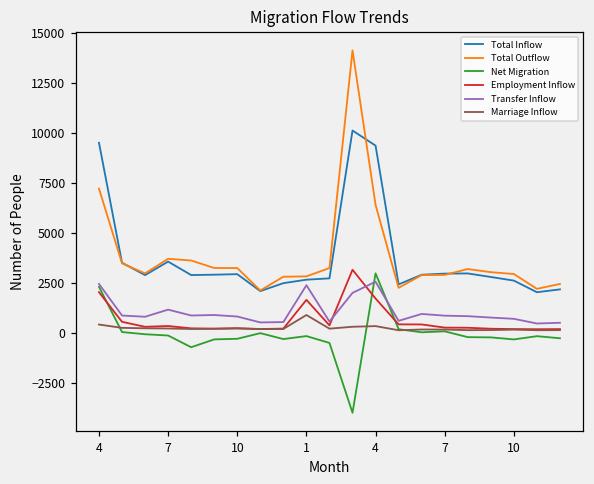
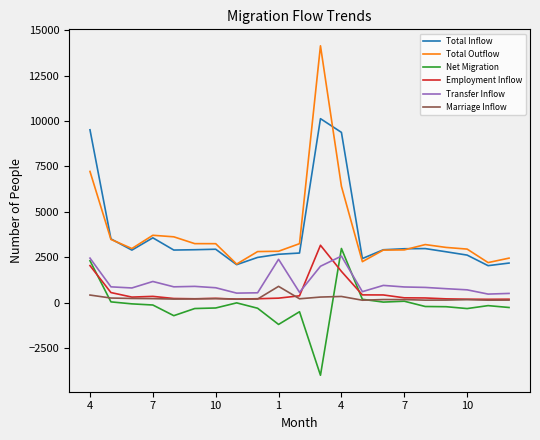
Net Migration, 1: -200 -> -1200
Employment Inflow, 1: 1700 -> 200
